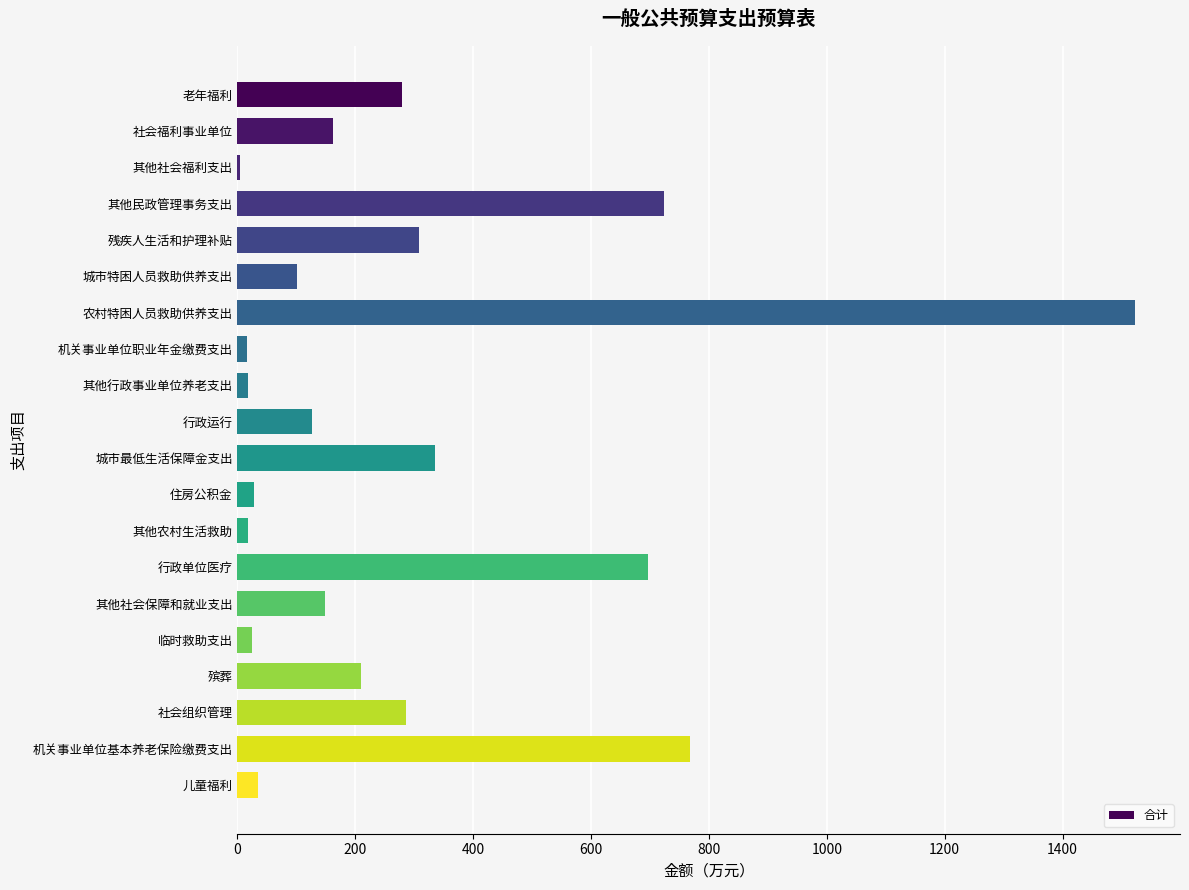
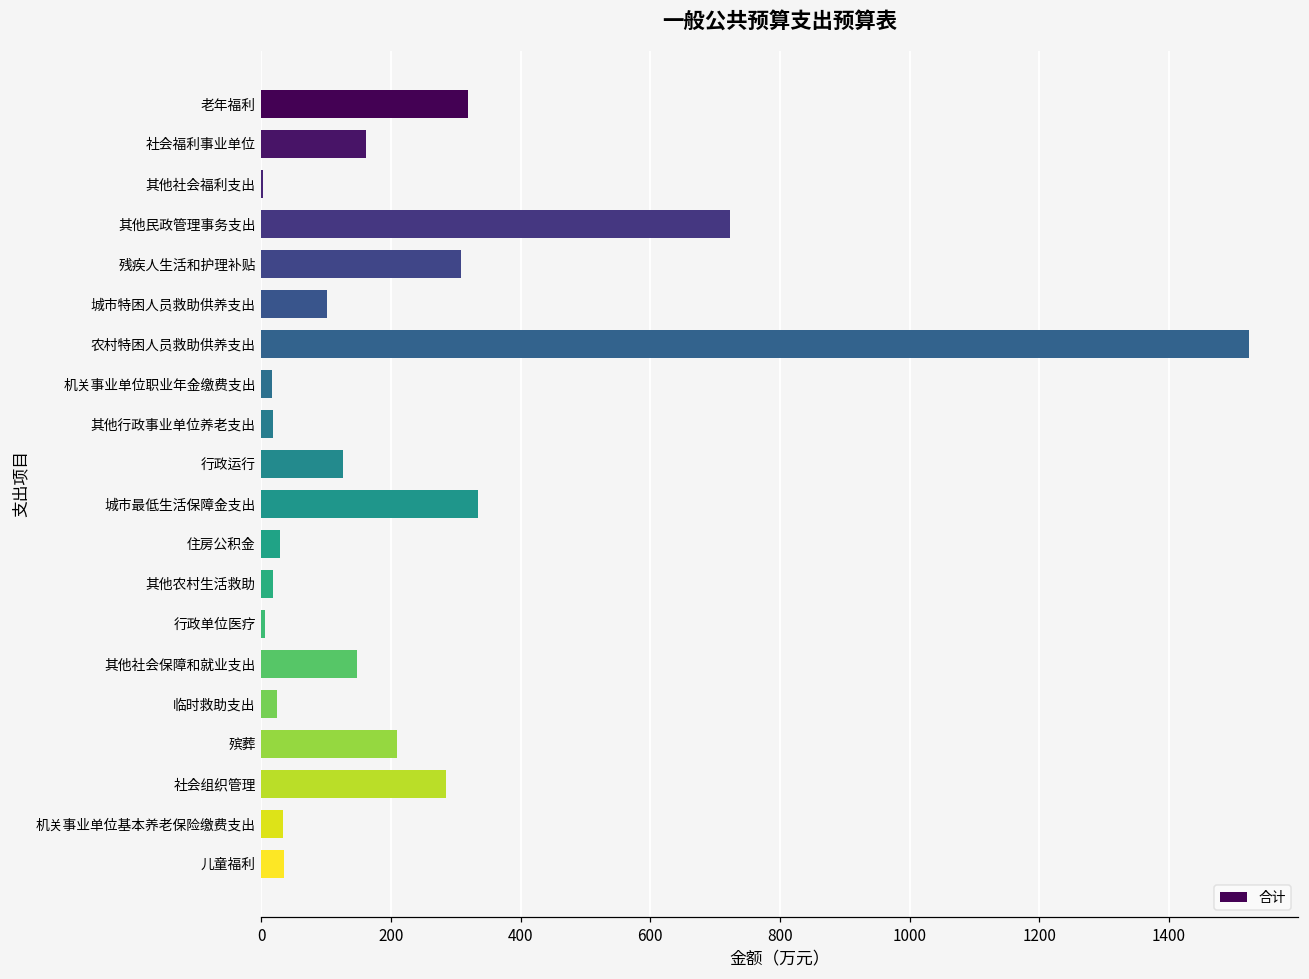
老年福利: 280 -> 320
行政单位医疗: 700 -> 10
机关事业单位基本养老保险缴费支出: 770 -> 30
